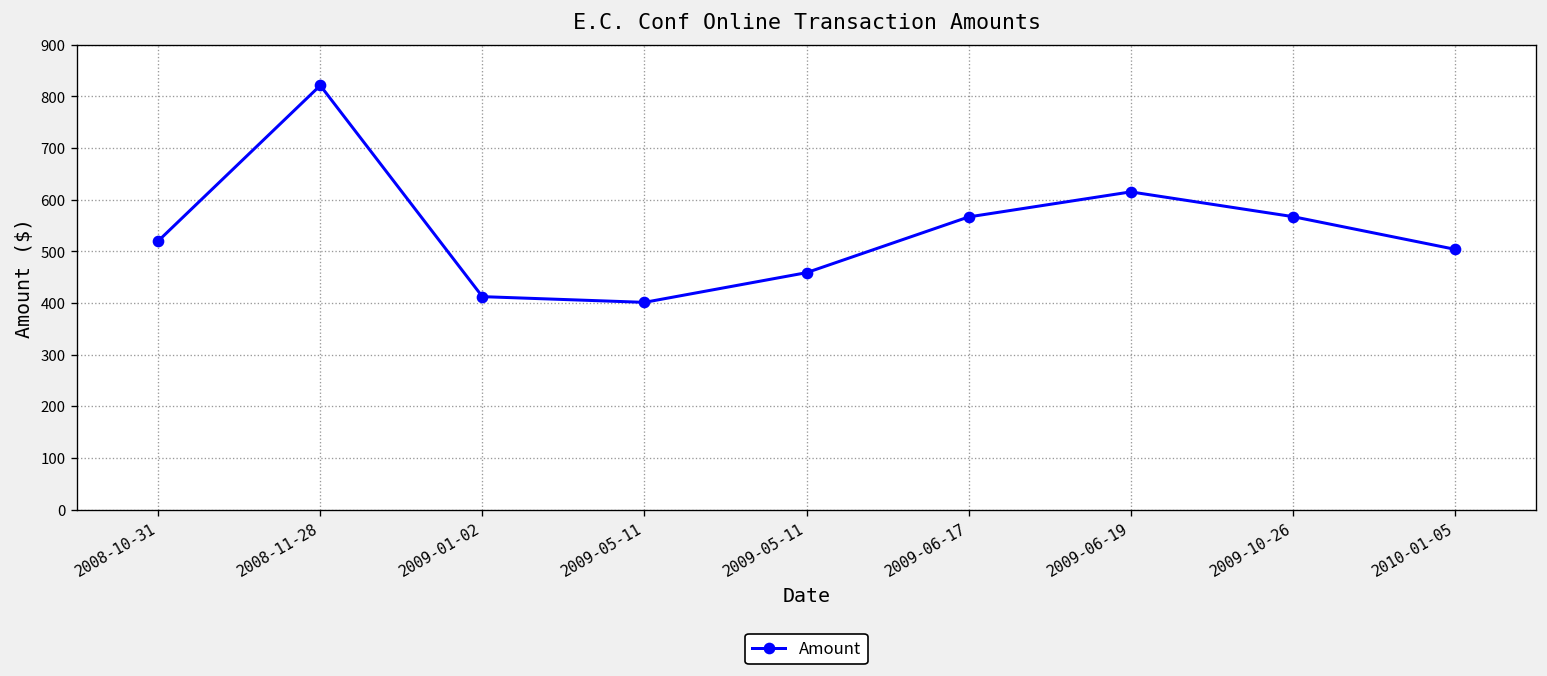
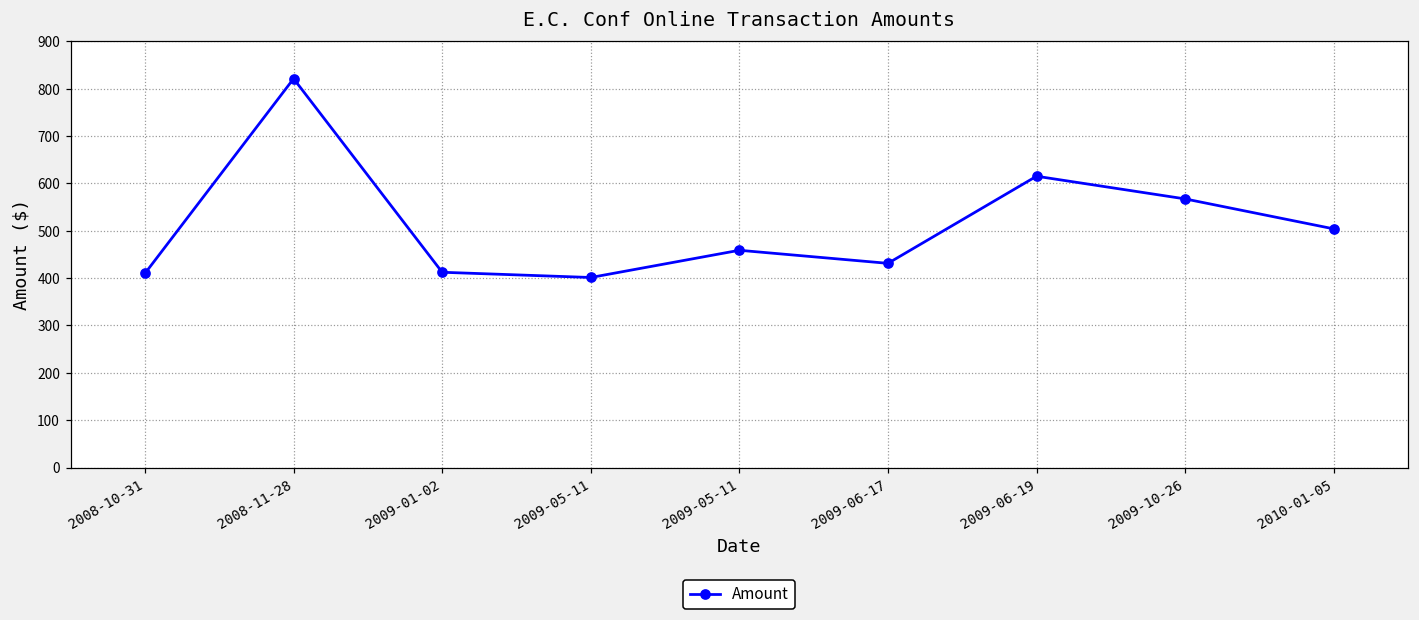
2008-10-31: 520 -> 410
2009-06-17: 570 -> 430
